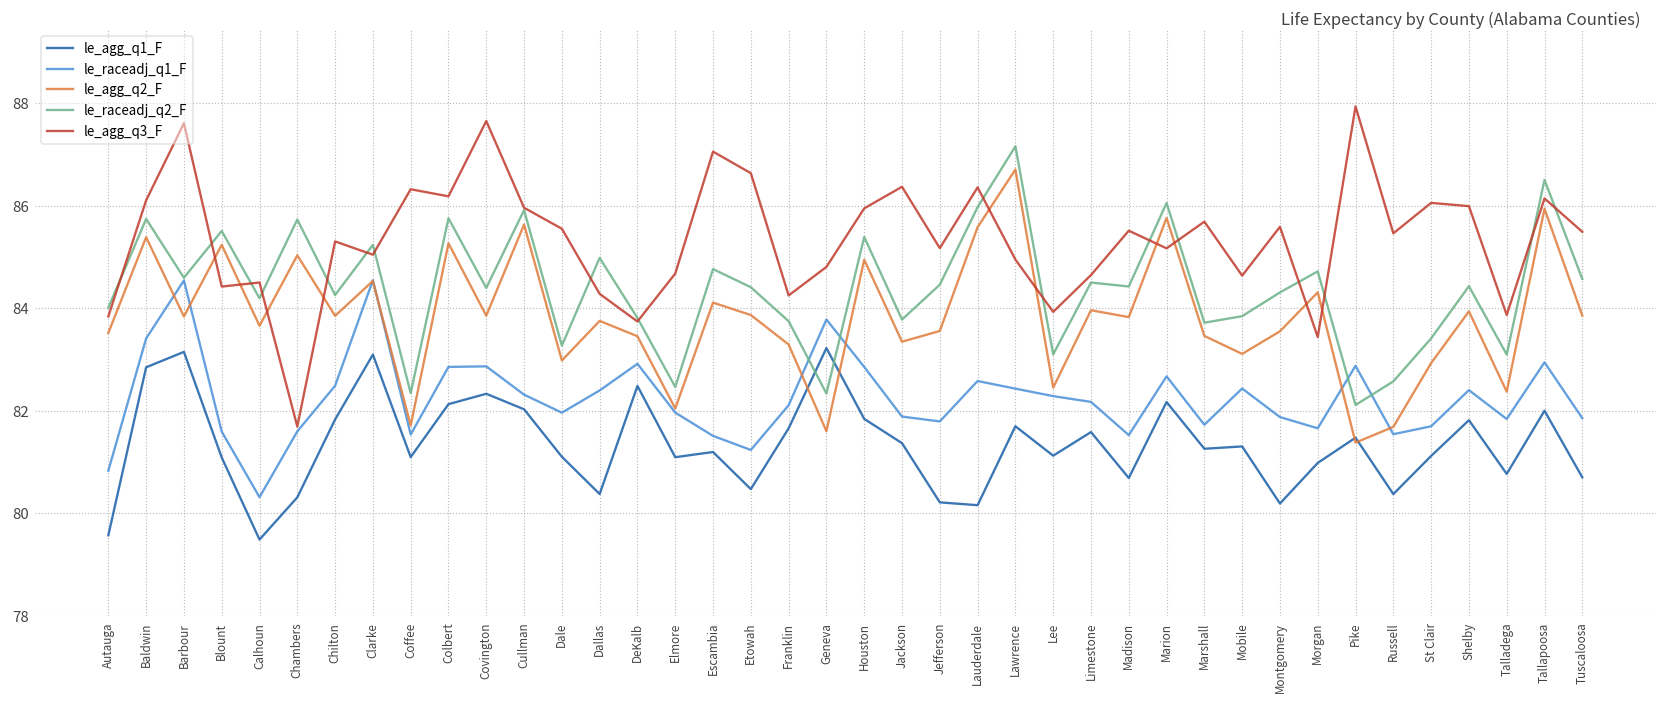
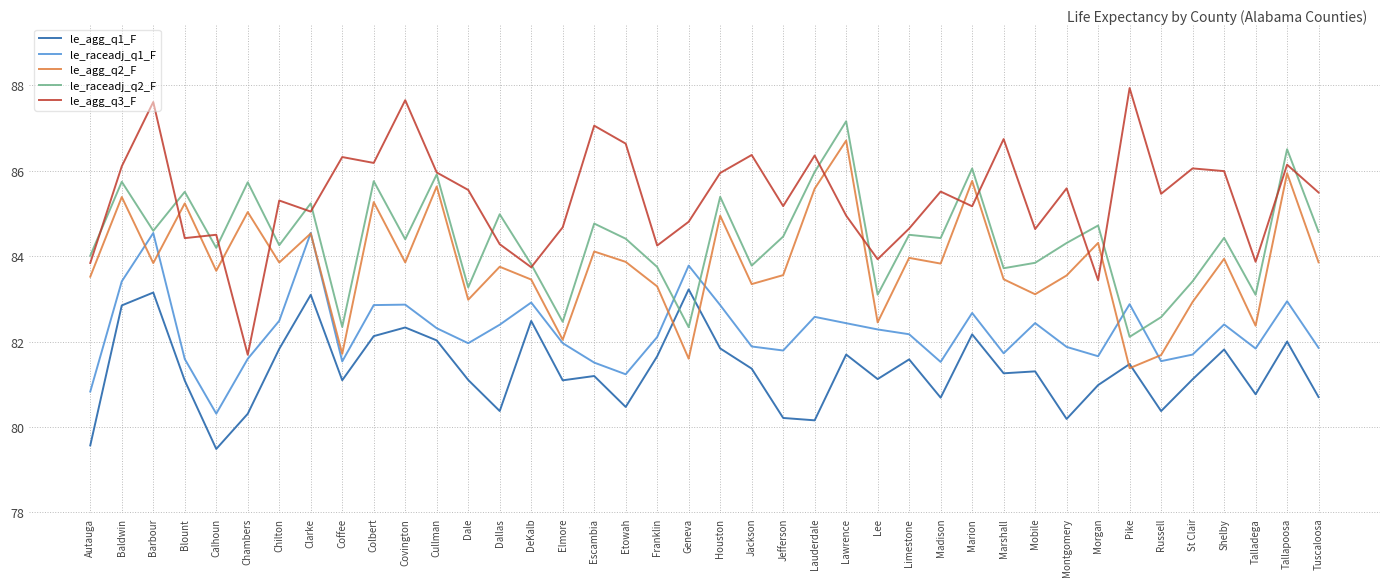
le_agg_q3_F, Marshall: 85.7 -> 86.7
